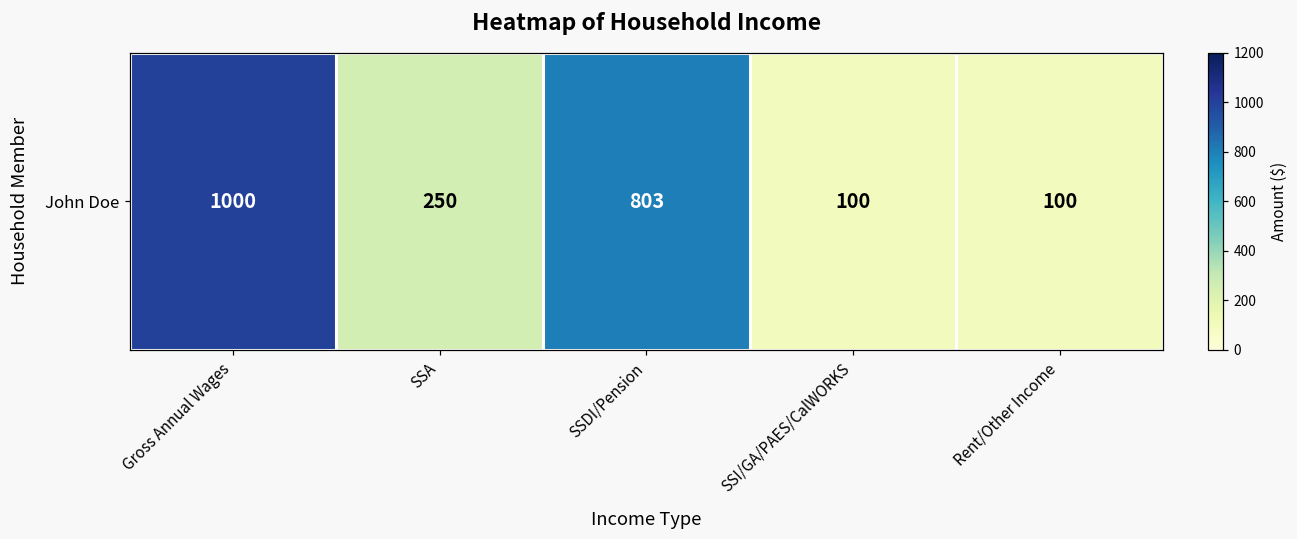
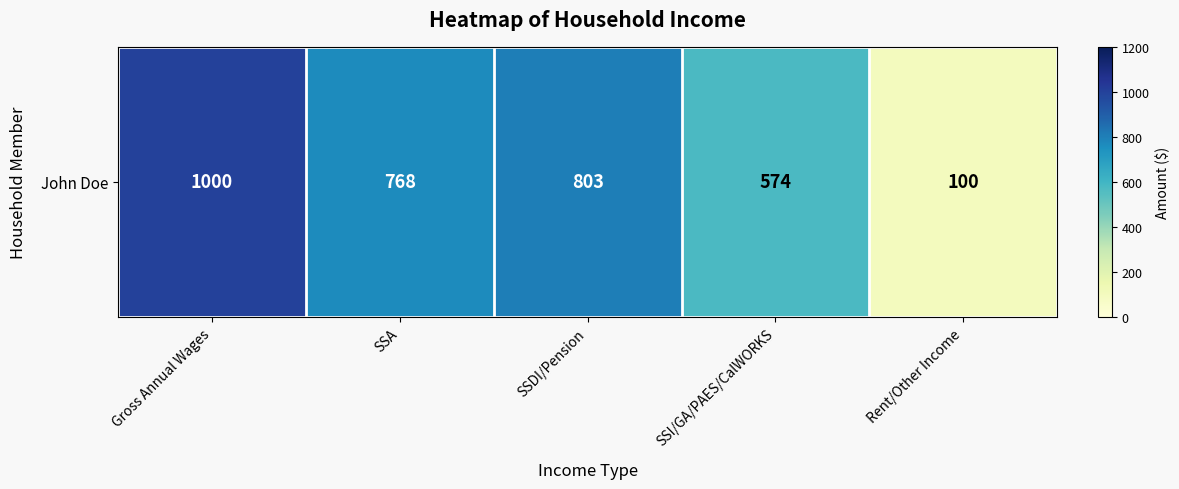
John Doe, SSA: 250 -> 768
John Doe, SSI/GA/PAES/CalWORKS: 100 -> 574
